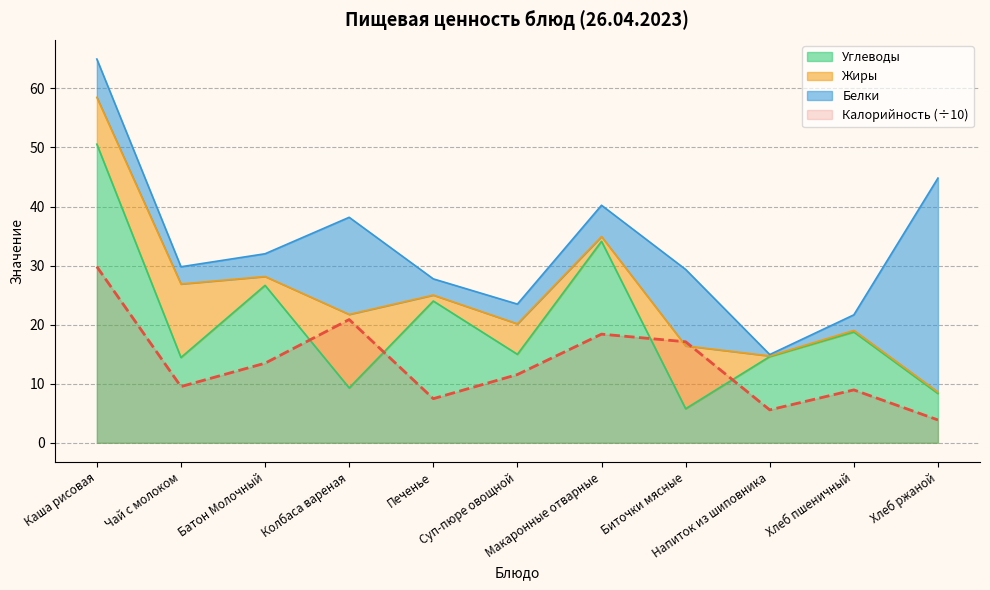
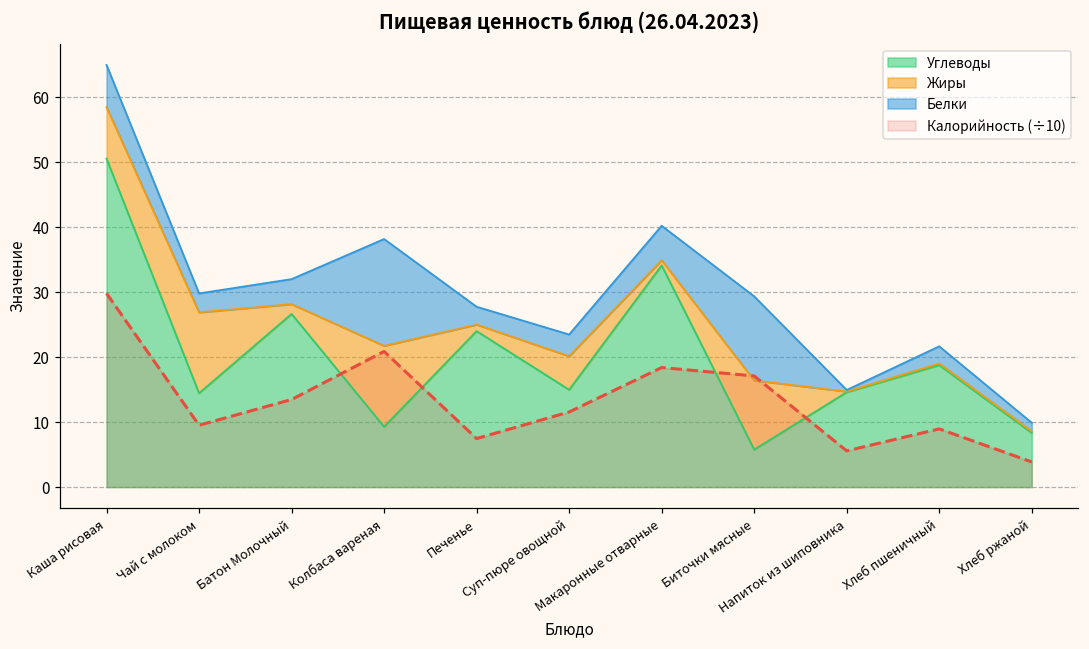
Белки, Хлеб ржаной: 36 -> 1
